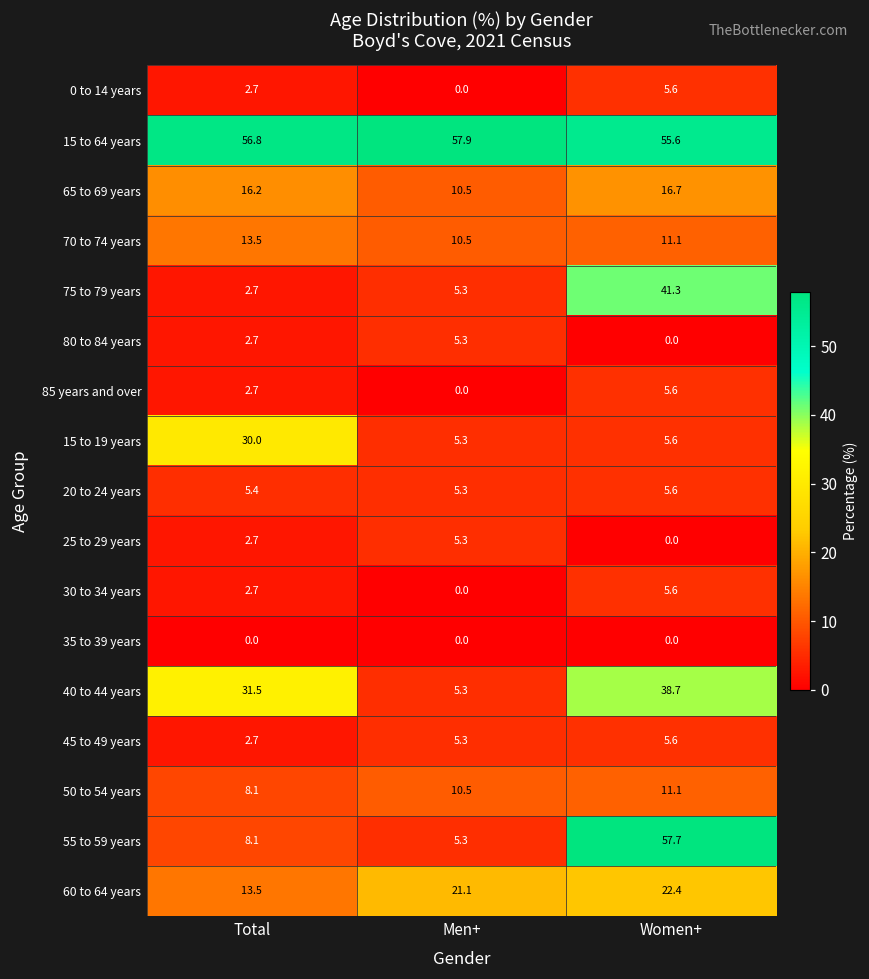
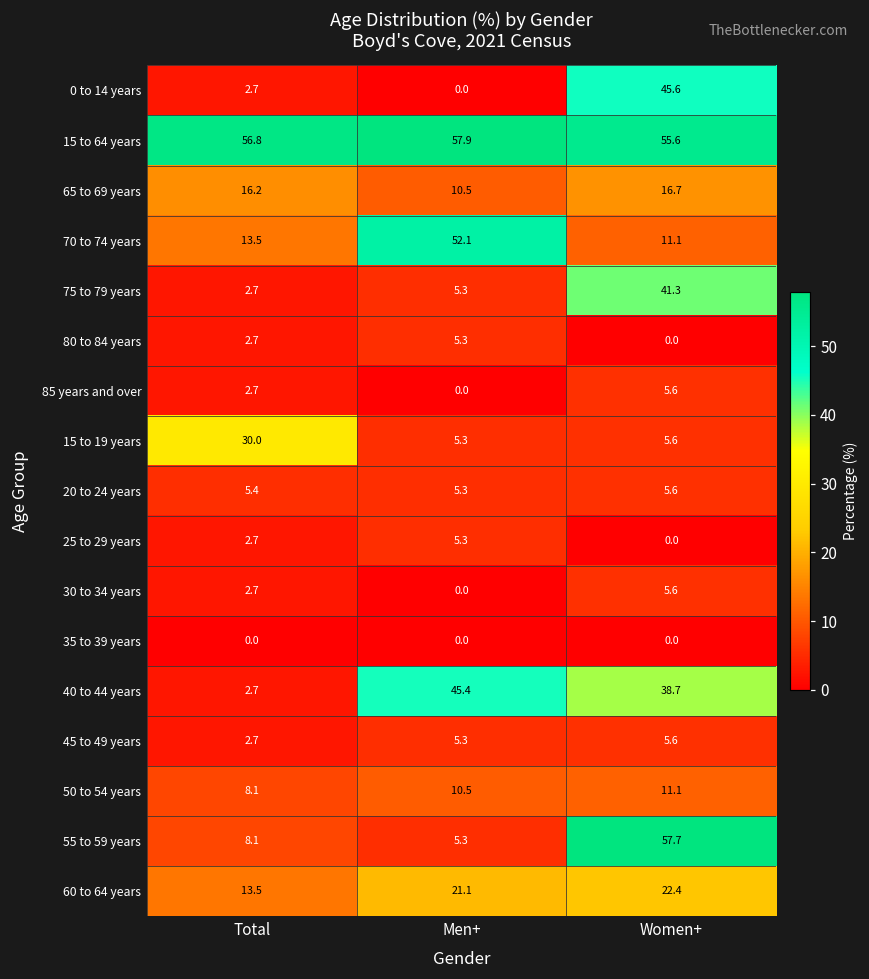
0 to 14 years, Women+: 5.6 -> 45.6
70 to 74 years, Men+: 10.5 -> 52.1
40 to 44 years, Total: 31.5 -> 2.7
40 to 44 years, Men+: 5.3 -> 45.4
